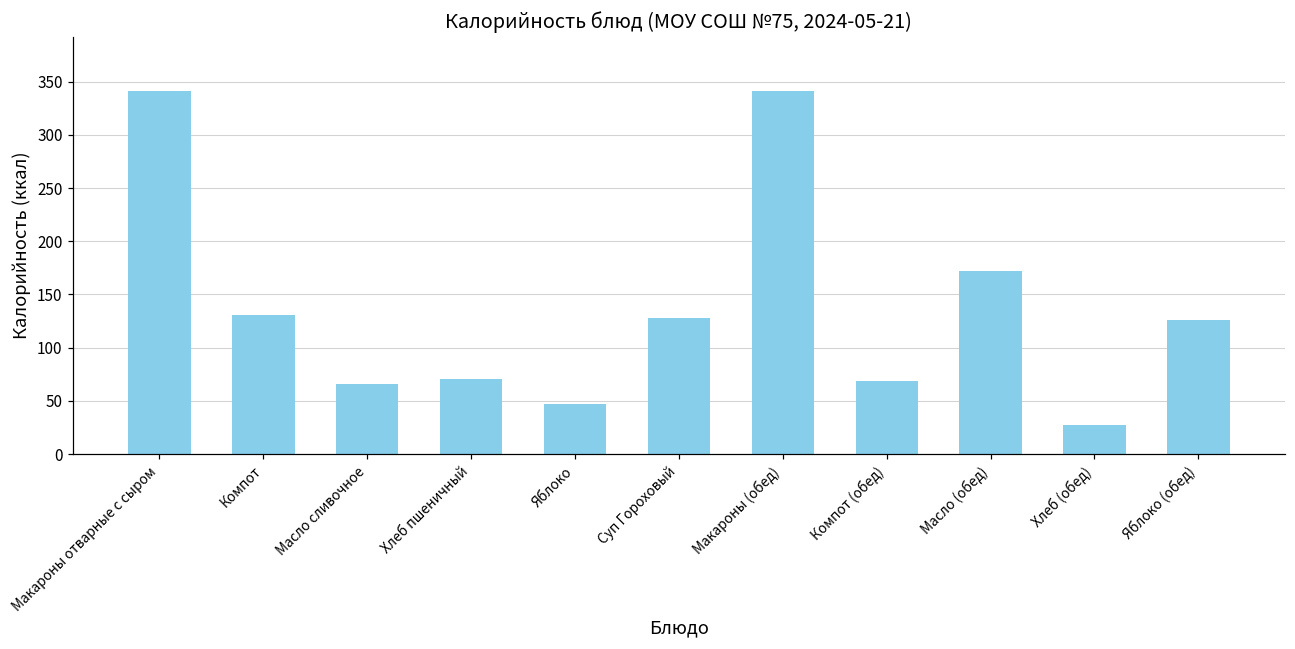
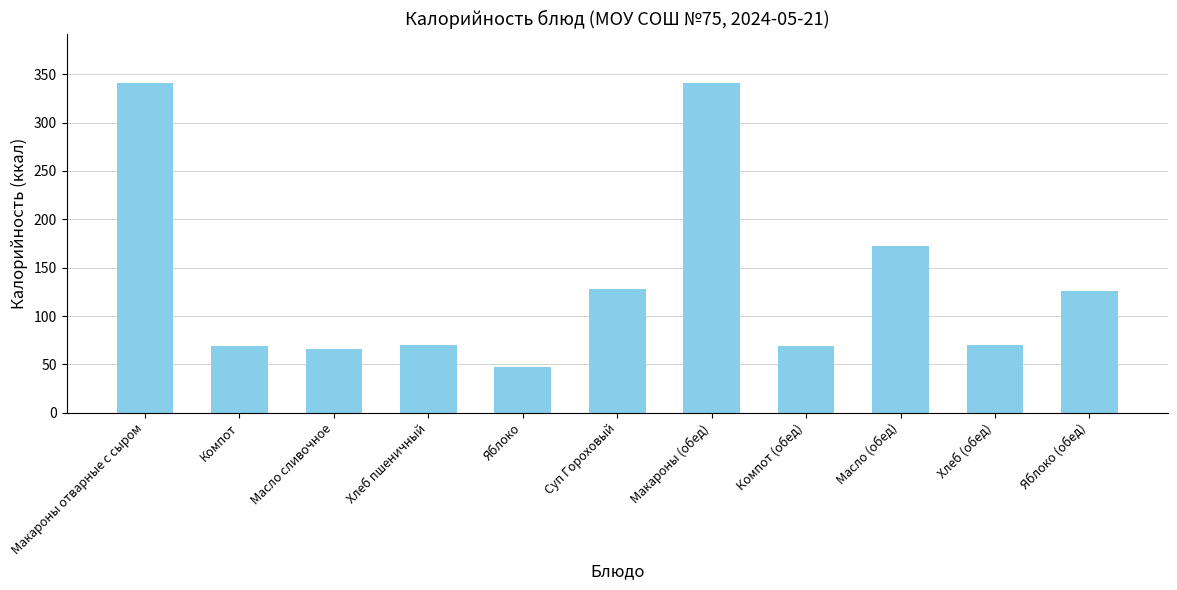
Компот: 130 -> 70
Хлеб (обед): 30 -> 70
